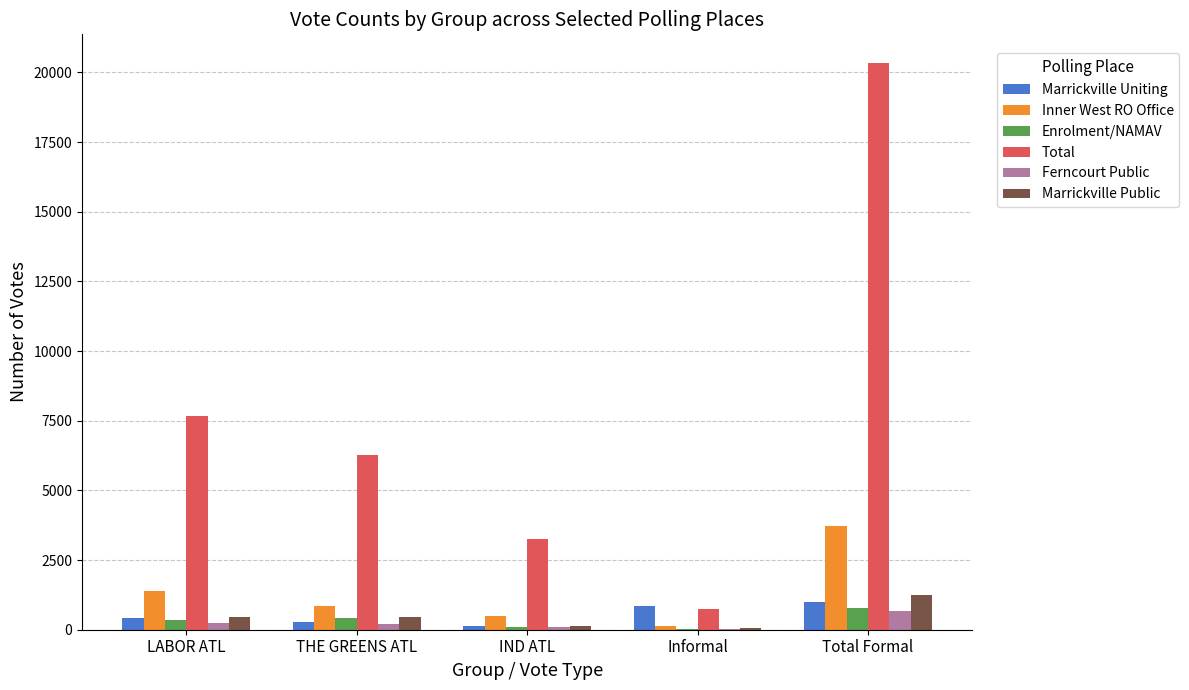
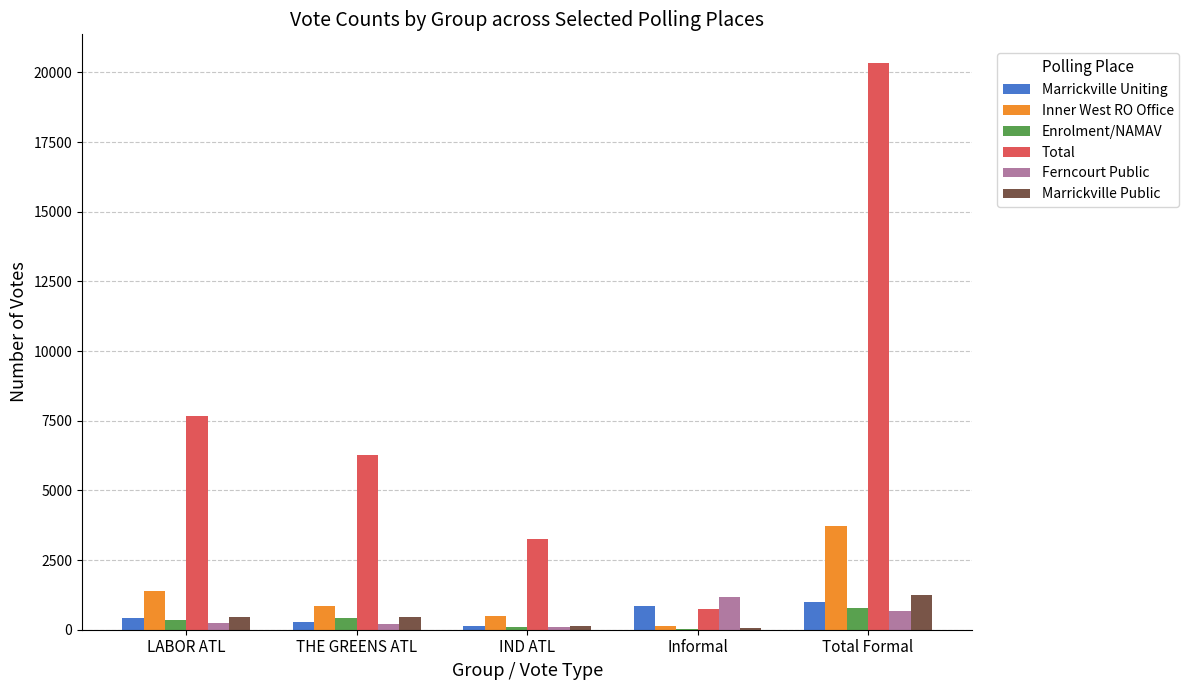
Ferncourt Public, Informal: 0 -> 1200
